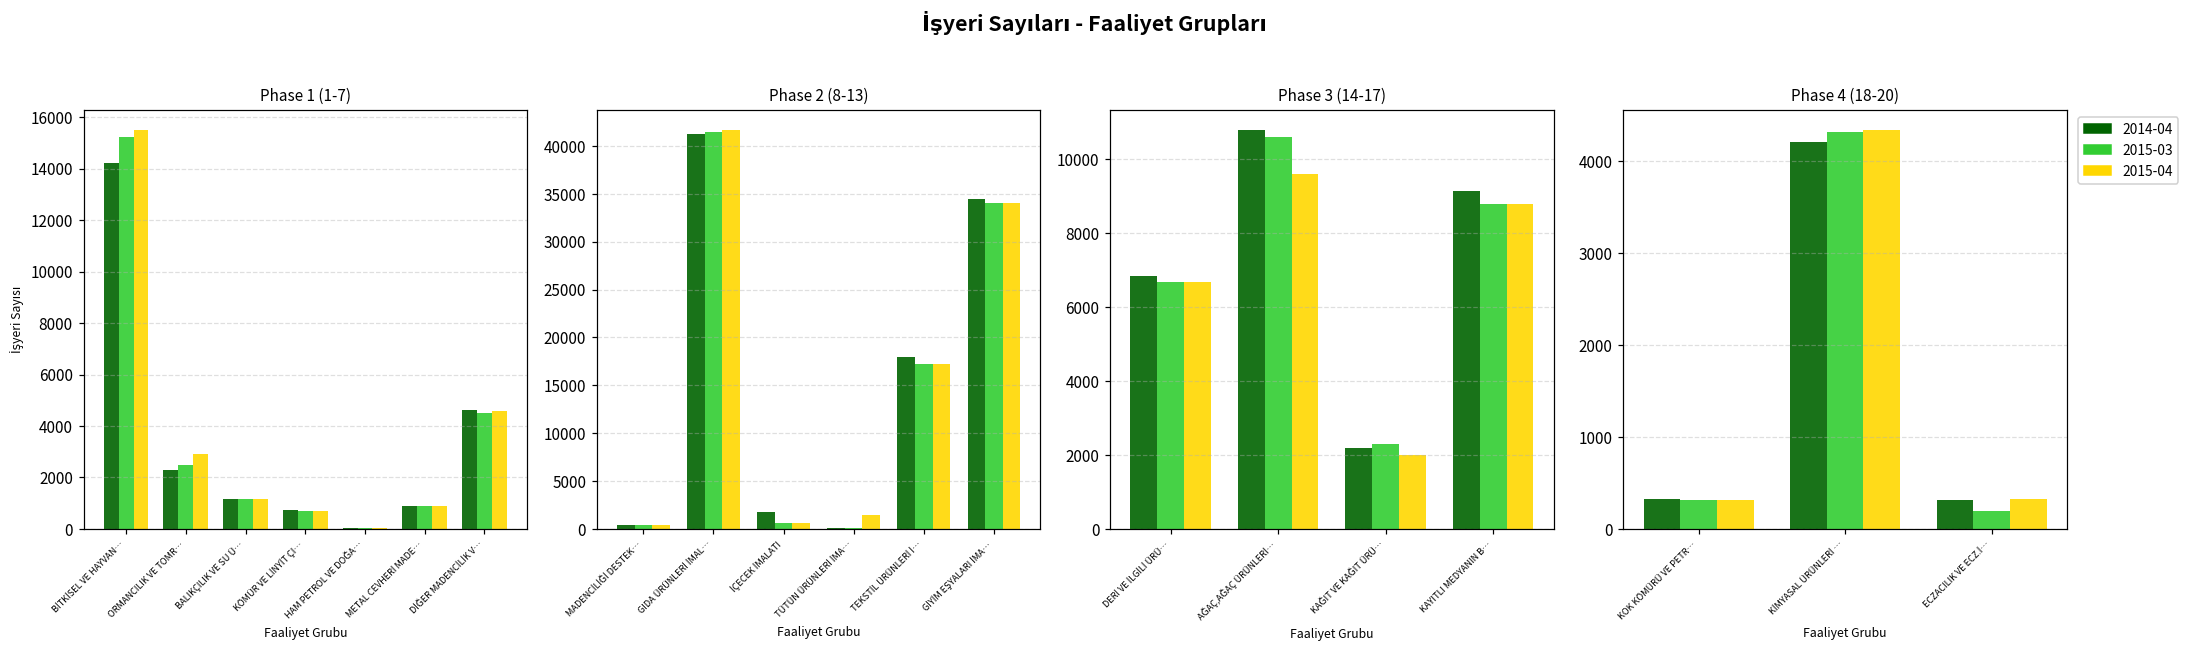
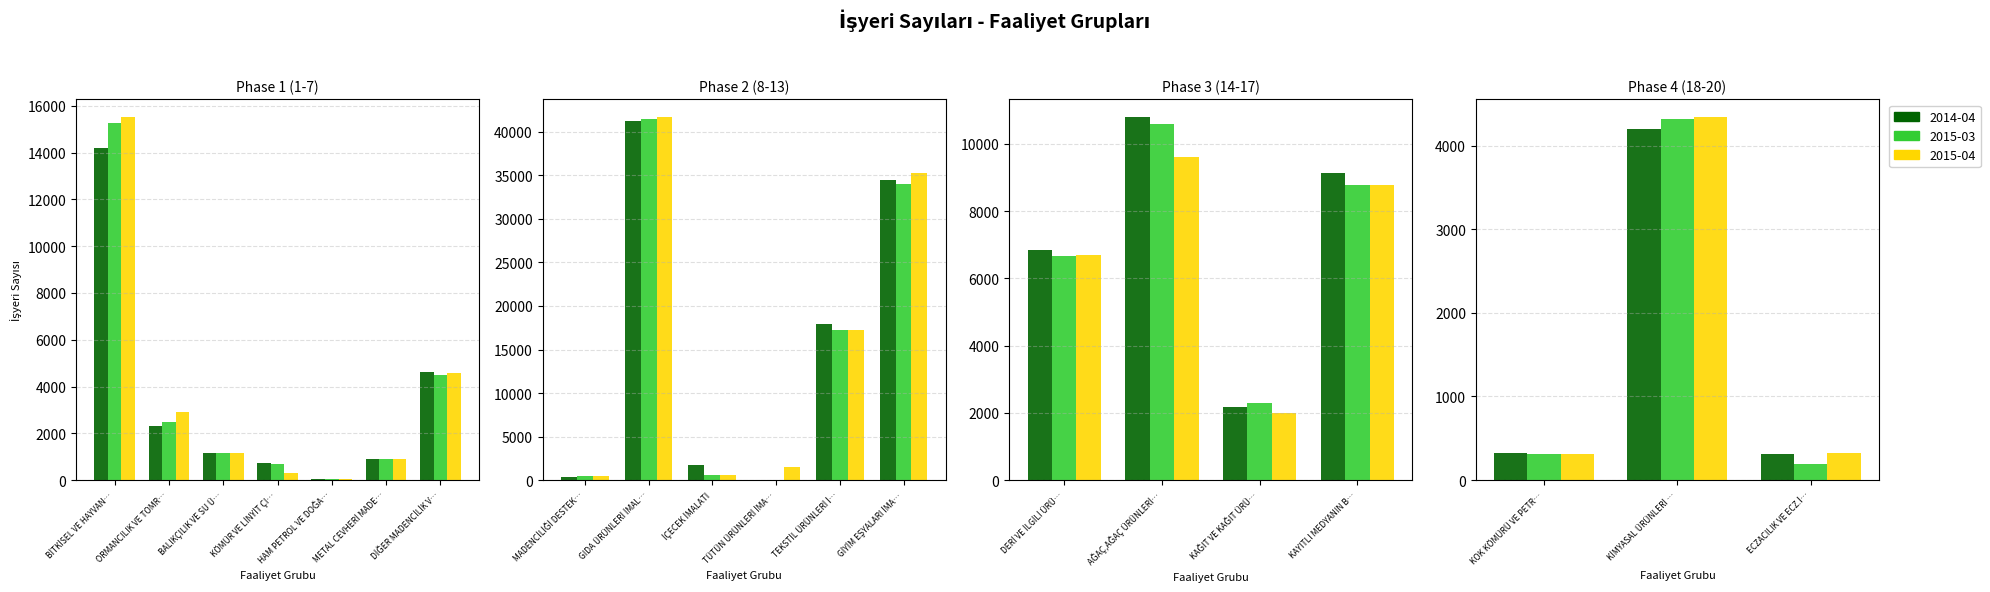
Phase 1 (1-7), 2015-04, KÖMÜR VE LİNYİT ÇI…: 700 -> 300
Phase 2 (8-13), 2015-04, GİYİM EŞYALARI İMA…: 34000 -> 35000
